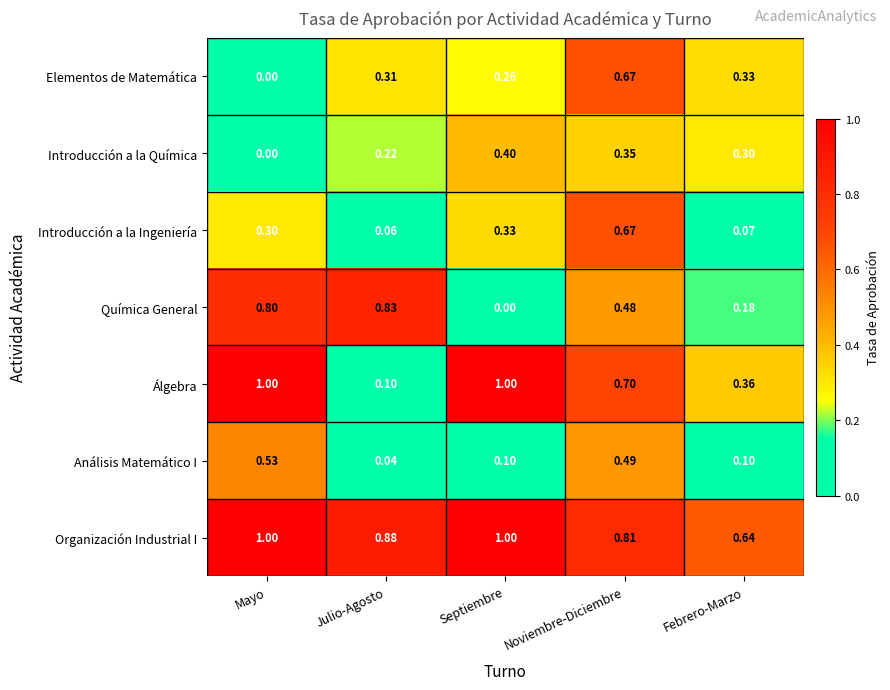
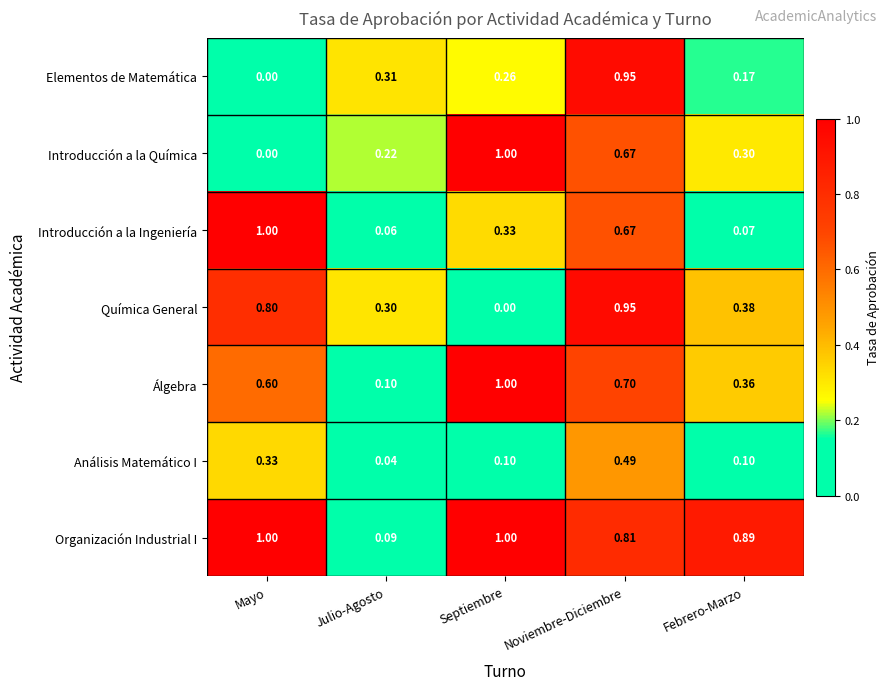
Elementos de Matemática, Noviembre-Diciembre: 0.67 -> 0.95
Elementos de Matemática, Febrero-Marzo: 0.33 -> 0.17
Introducción a la Química, Septiembre: 0.40 -> 1.00
Introducción a la Química, Noviembre-Diciembre: 0.35 -> 0.67
Introducción a la Ingeniería, Mayo: 0.30 -> 1.00
Química General, Julio-Agosto: 0.83 -> 0.30
Química General, Noviembre-Diciembre: 0.48 -> 0.95
Química General, Febrero-Marzo: 0.18 -> 0.38
Álgebra, Mayo: 1.00 -> 0.60
Análisis Matemático I, Mayo: 0.53 -> 0.33
Organización Industrial I, Julio-Agosto: 0.88 -> 0.09
Organización Industrial I, Febrero-Marzo: 0.64 -> 0.89
